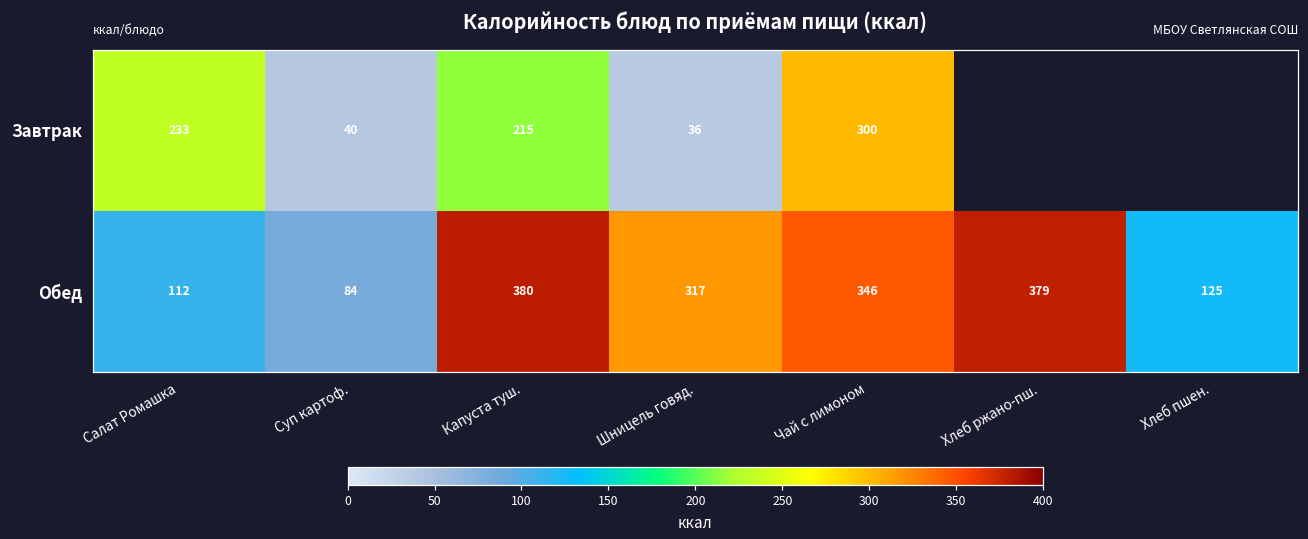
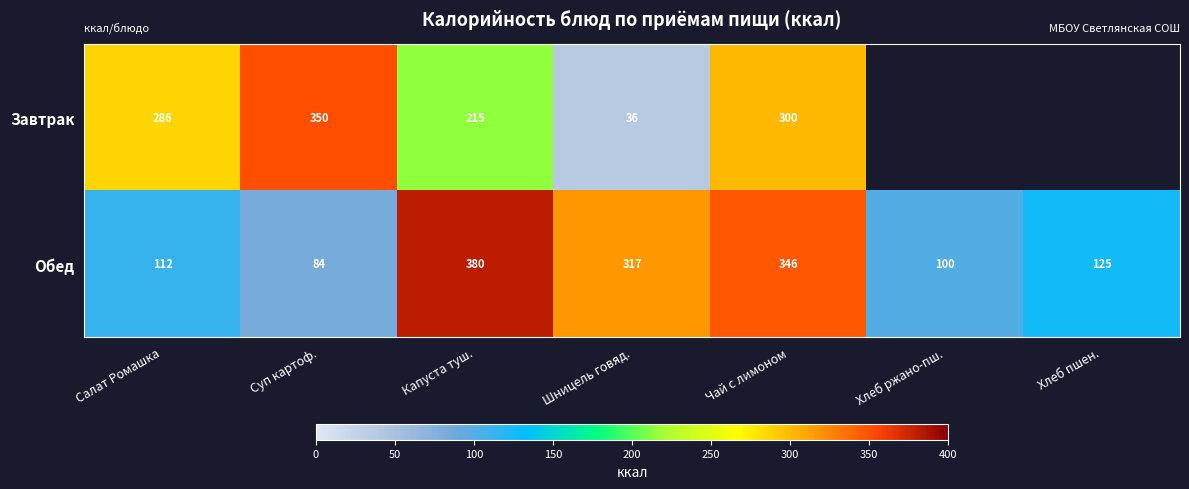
Завтрак, Салат Ромашка: 233 -> 286
Завтрак, Суп картоф.: 40 -> 350
Обед, Хлеб ржано-пш.: 379 -> 100
